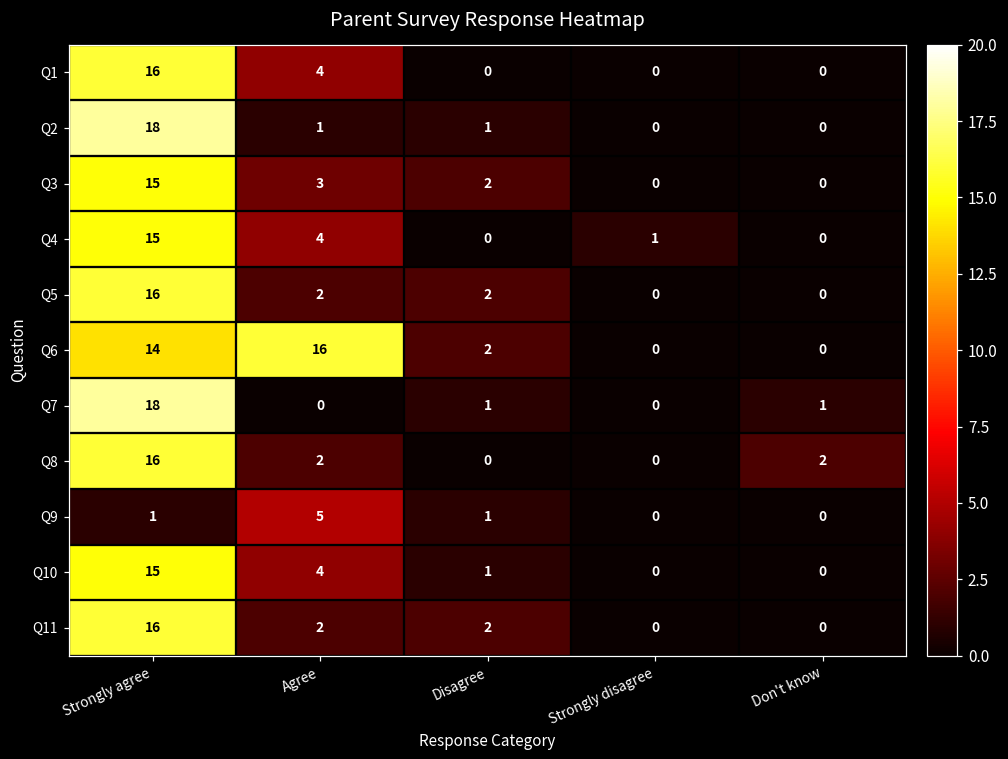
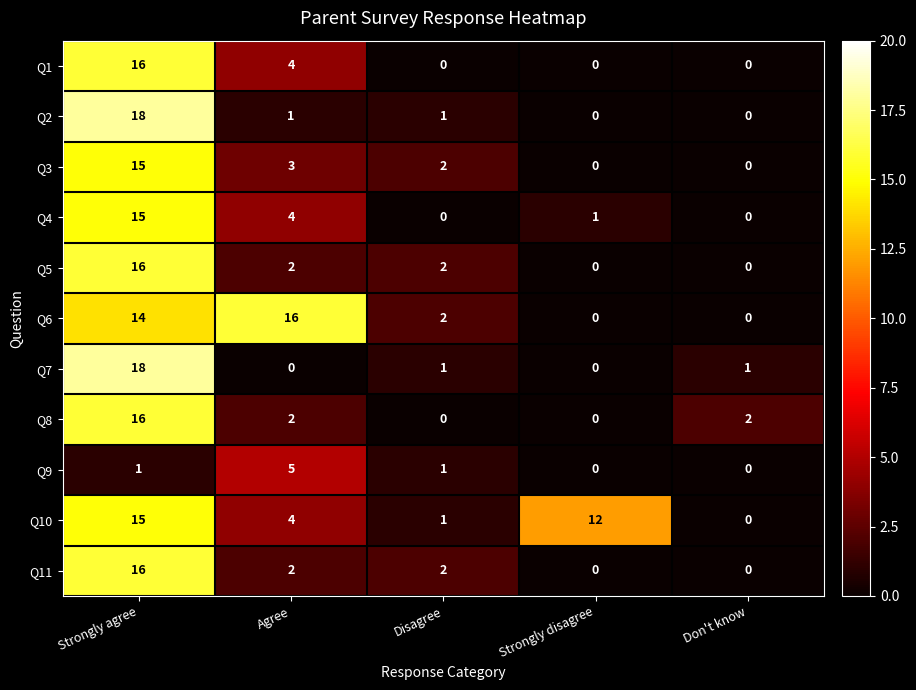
Q10, Strongly disagree: 0 -> 12
